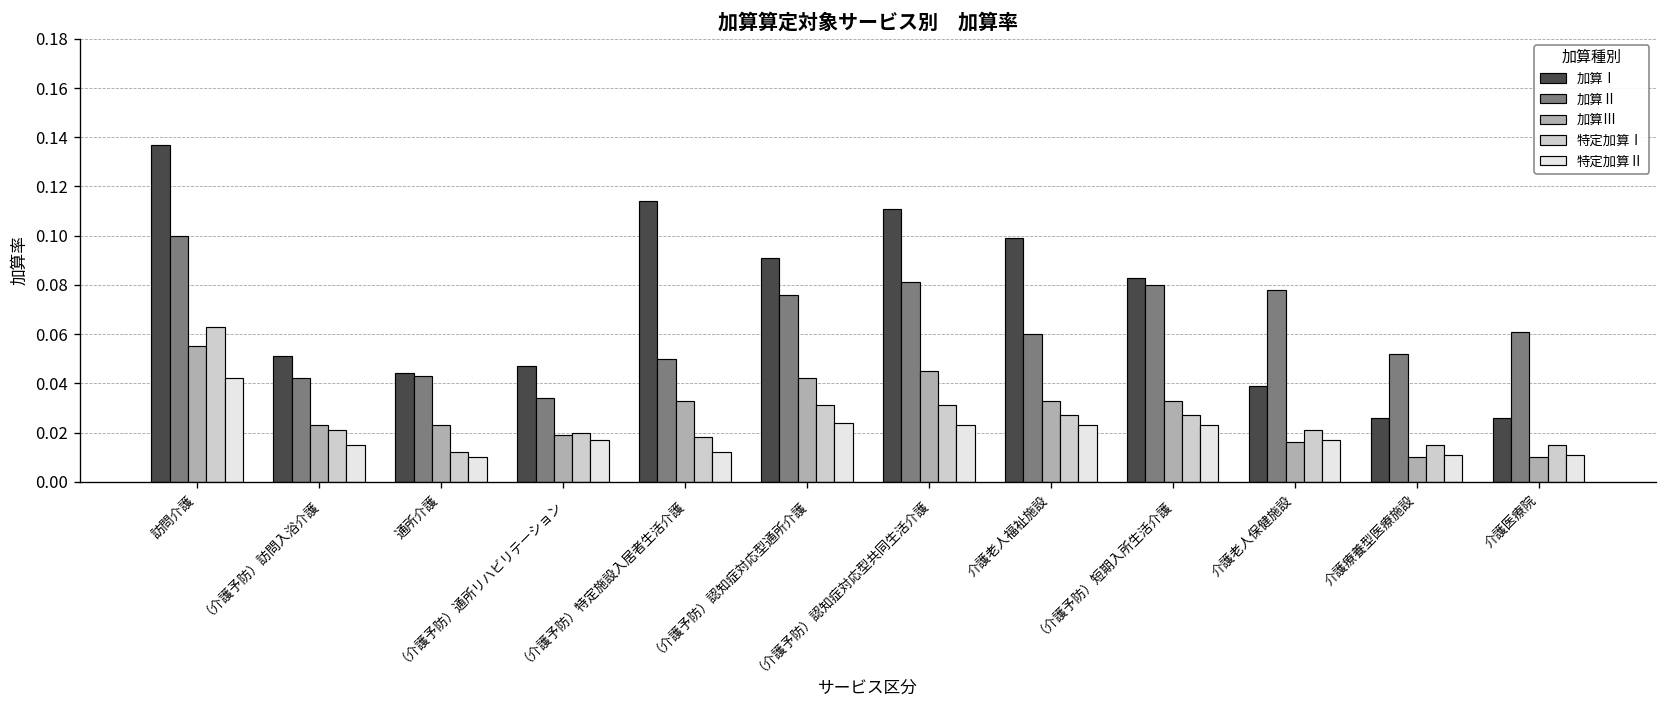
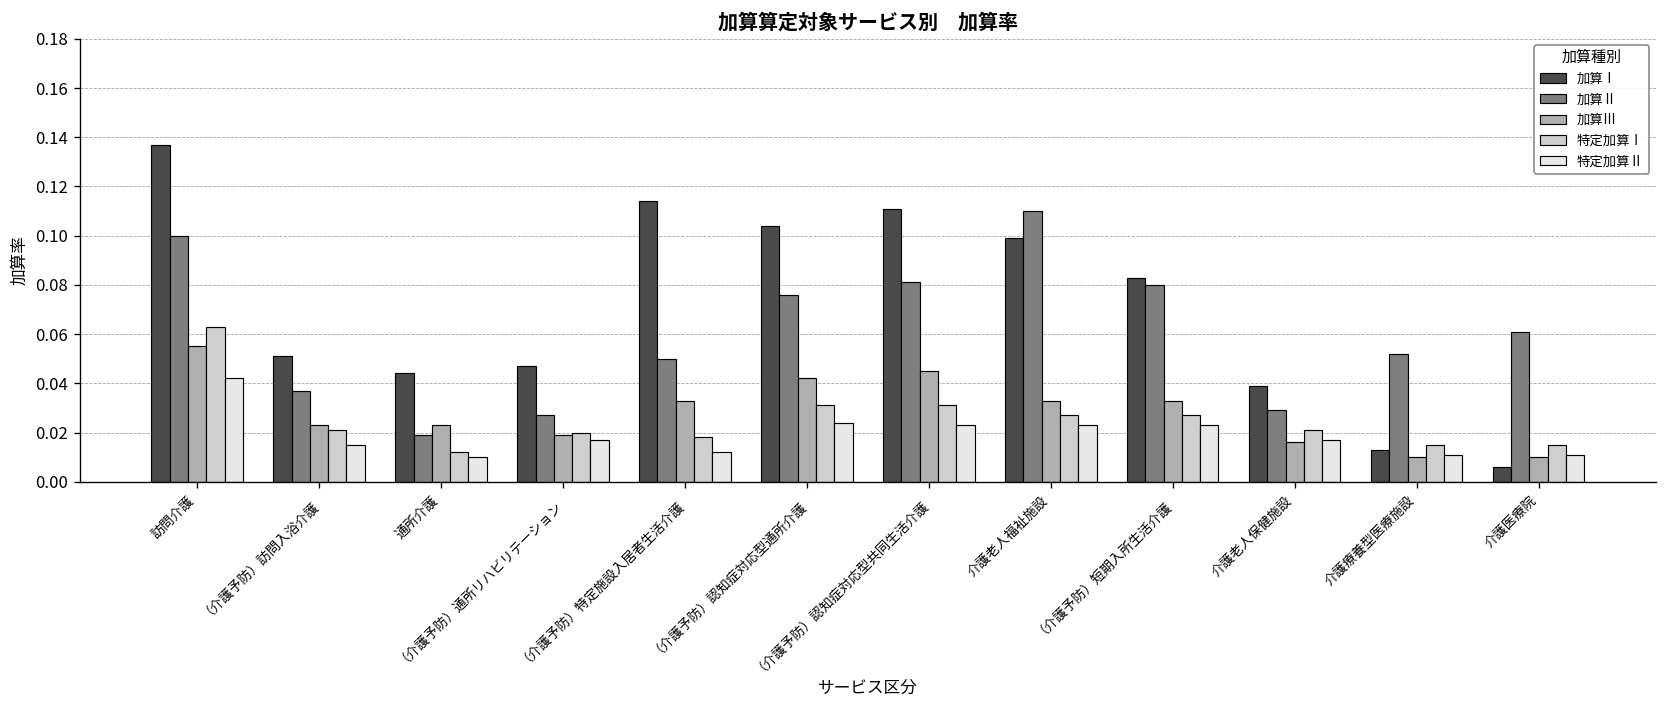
加算Ⅱ, （介護予防）訪問入浴介護: 0.042 -> 0.037
加算Ⅱ, 通所介護: 0.043 -> 0.019
加算Ⅱ, （介護予防）通所リハビリテーション: 0.034 -> 0.027
加算Ⅰ, （介護予防）認知症対応型通所介護: 0.091 -> 0.104
加算Ⅱ, 介護老人福祉施設: 0.06 -> 0.11
加算Ⅱ, 介護老人保健施設: 0.078 -> 0.029
加算Ⅰ, 介護療養型医療施設: 0.026 -> 0.013
加算Ⅰ, 介護医療院: 0.026 -> 0.006
